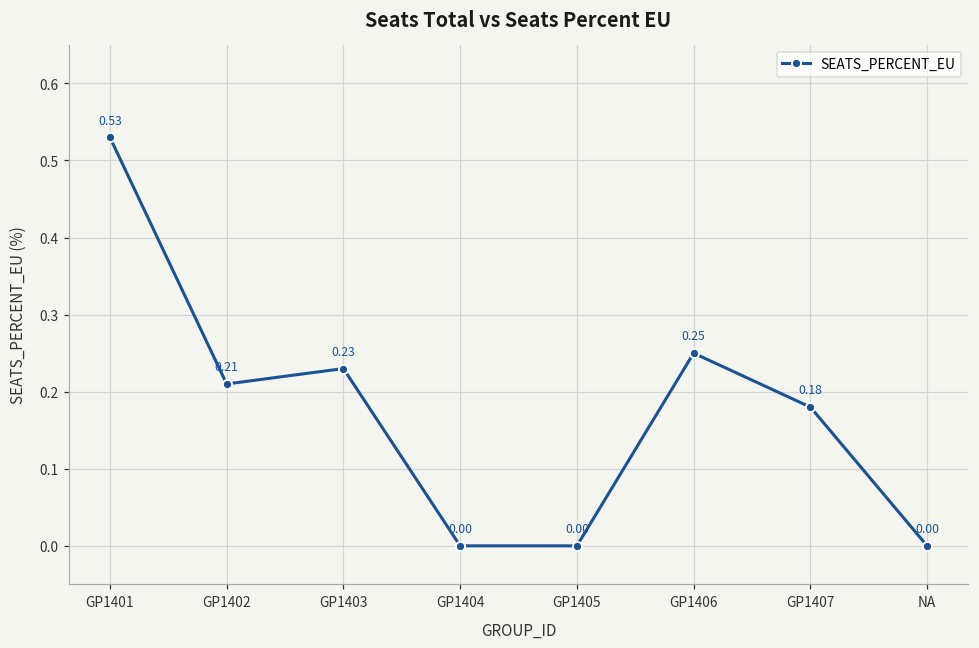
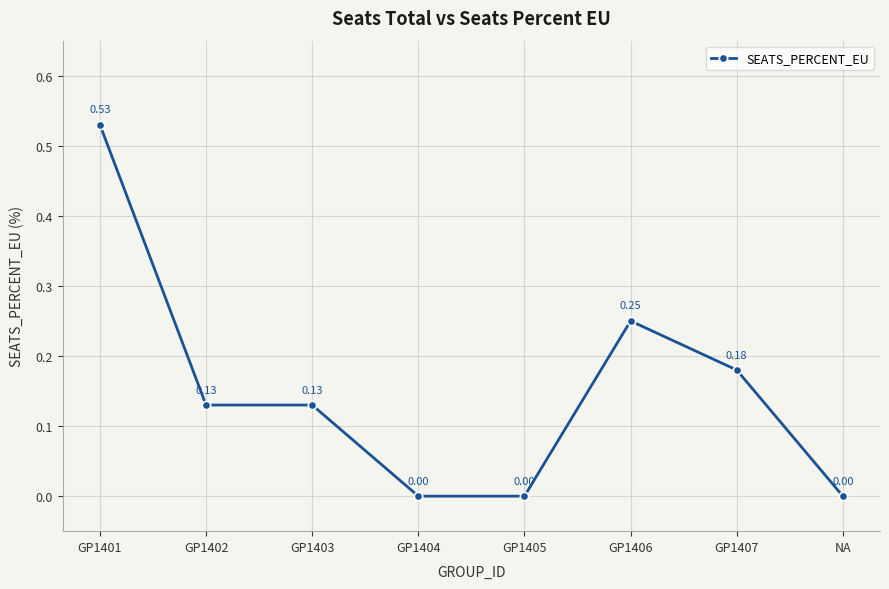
GP1402: 0.21 -> 0.13
GP1403: 0.23 -> 0.13
